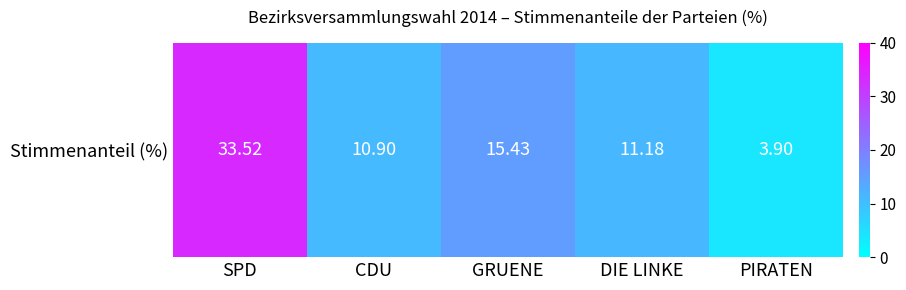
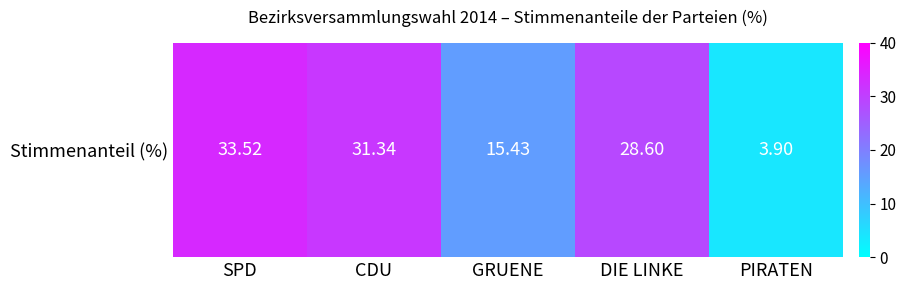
Stimmenanteil (%), CDU: 10.90 -> 31.34
Stimmenanteil (%), DIE LINKE: 11.18 -> 28.60
